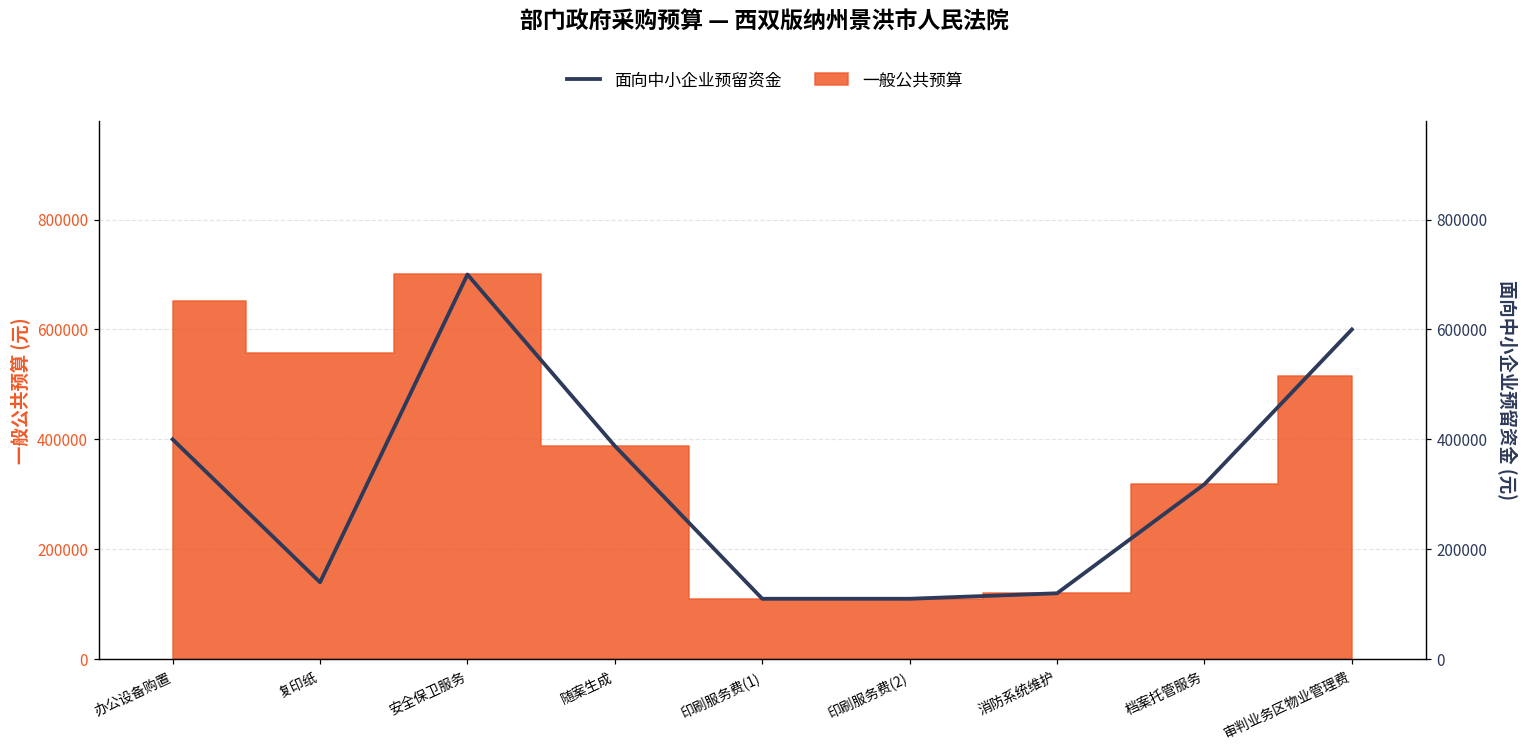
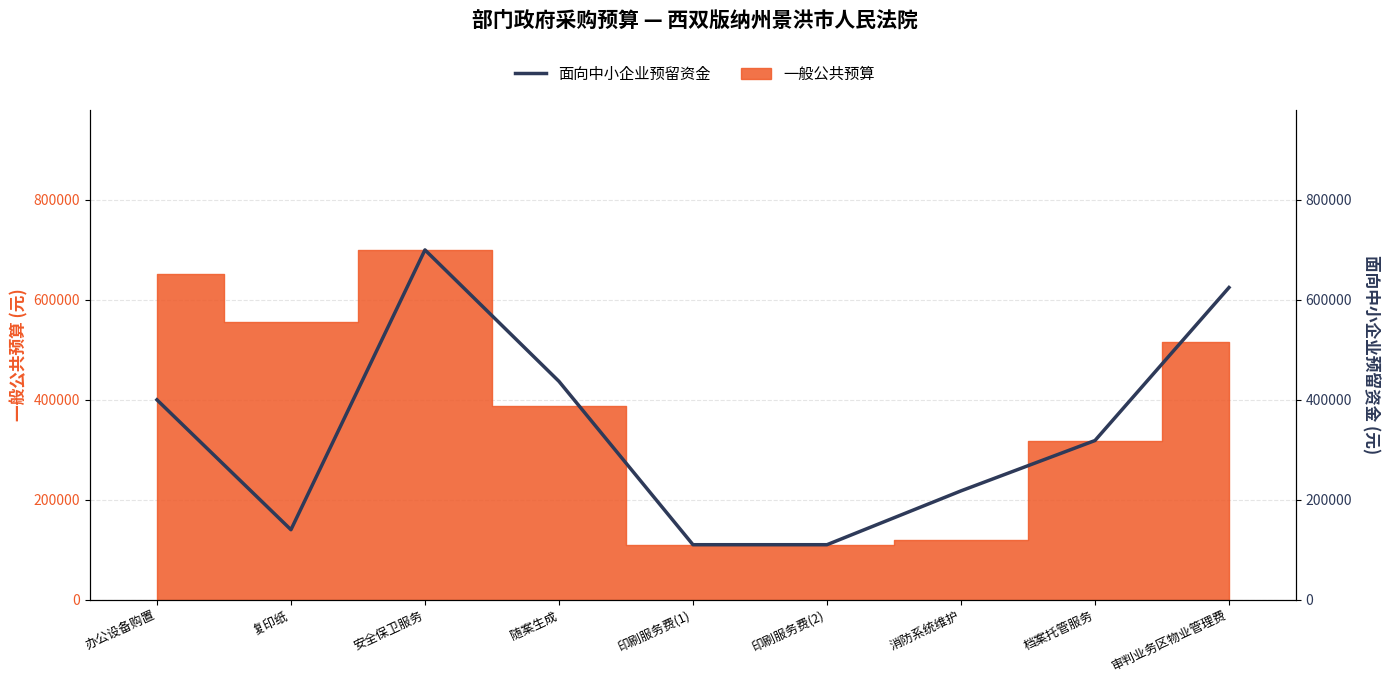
面向中小企业预留资金, 随案生成: 390000 -> 440000
面向中小企业预留资金, 消防系统维护: 120000 -> 220000
面向中小企业预留资金, 审判业务区物业管理费: 600000 -> 620000
